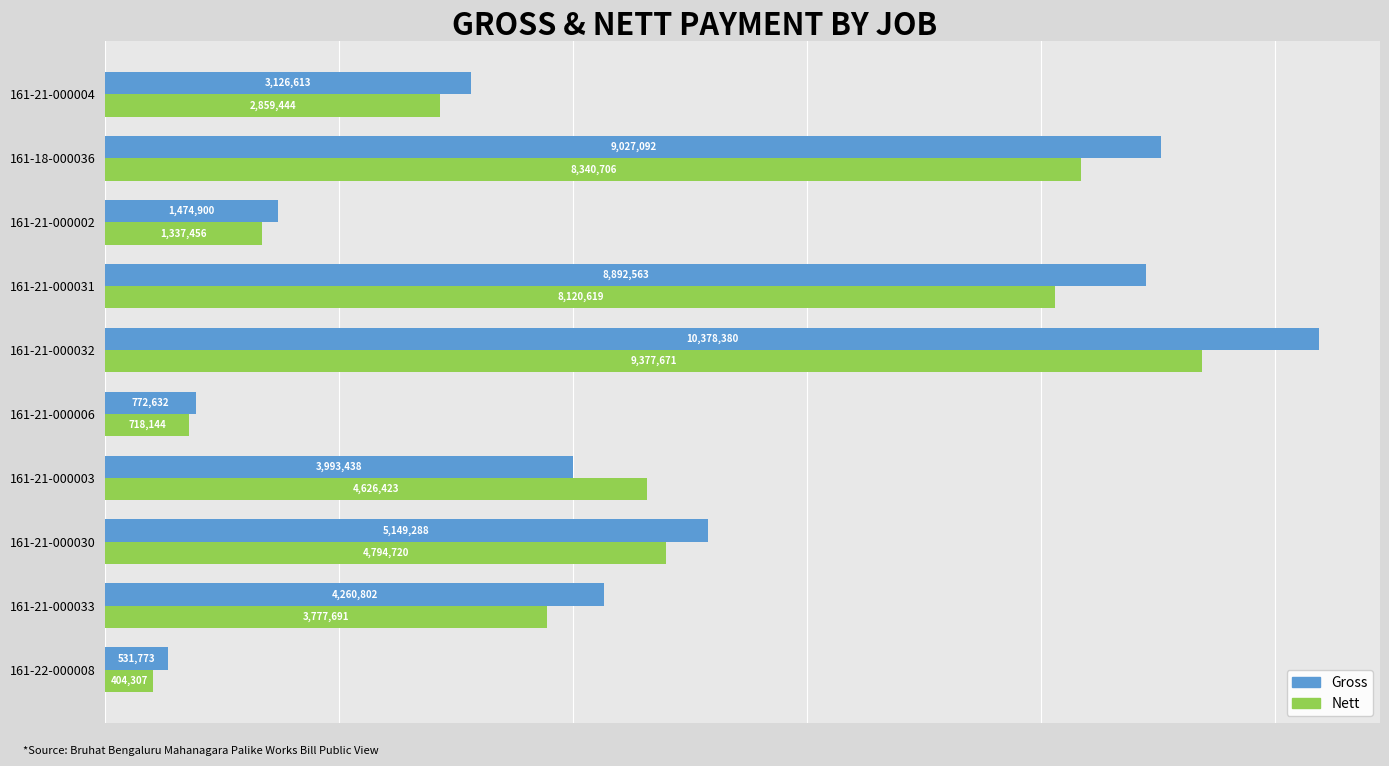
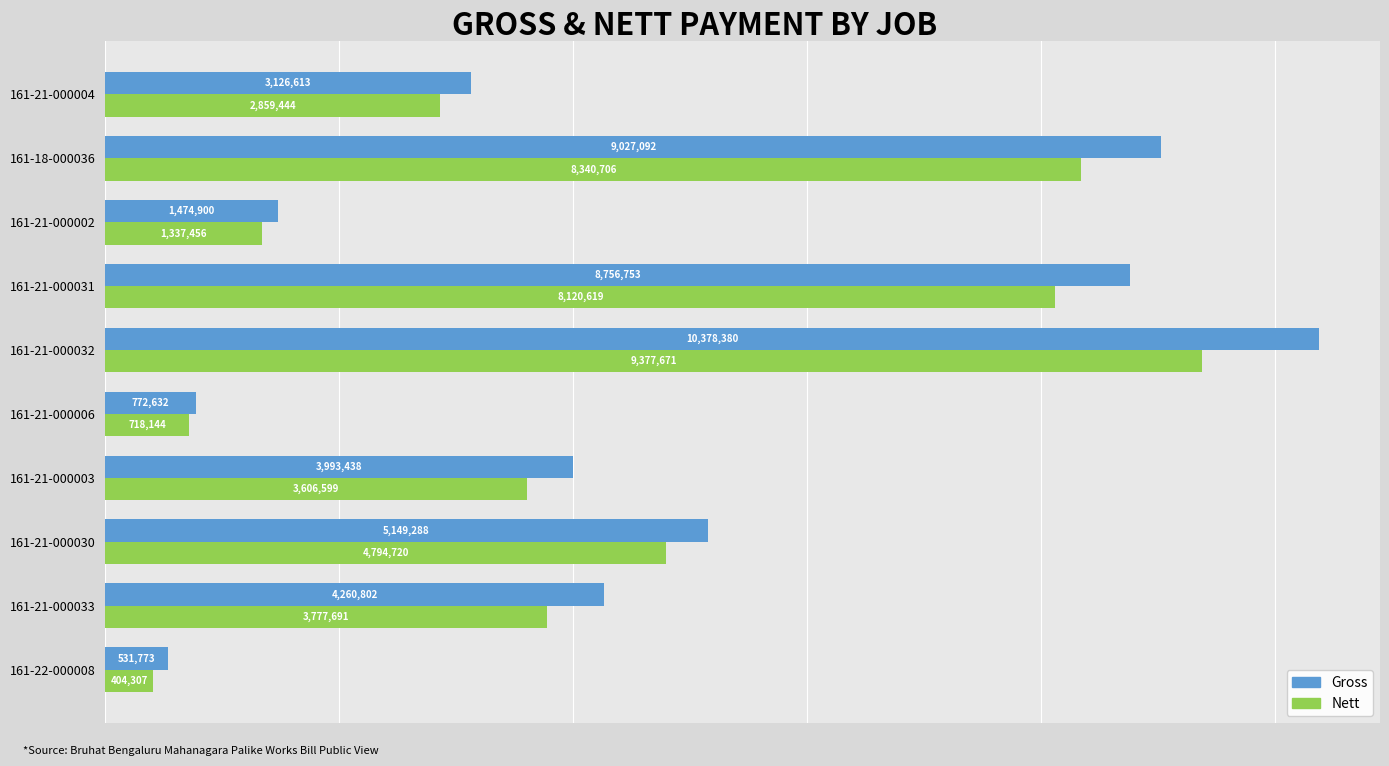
Gross, 161-21-000031: 8,892,563 -> 8,756,753
Nett, 161-21-000003: 4,626,423 -> 3,606,599
